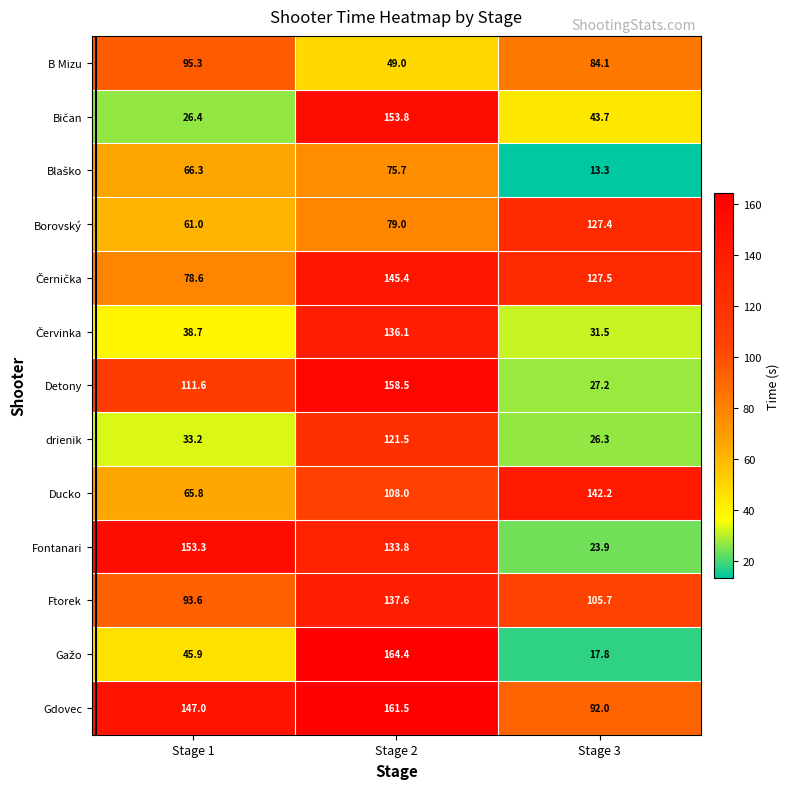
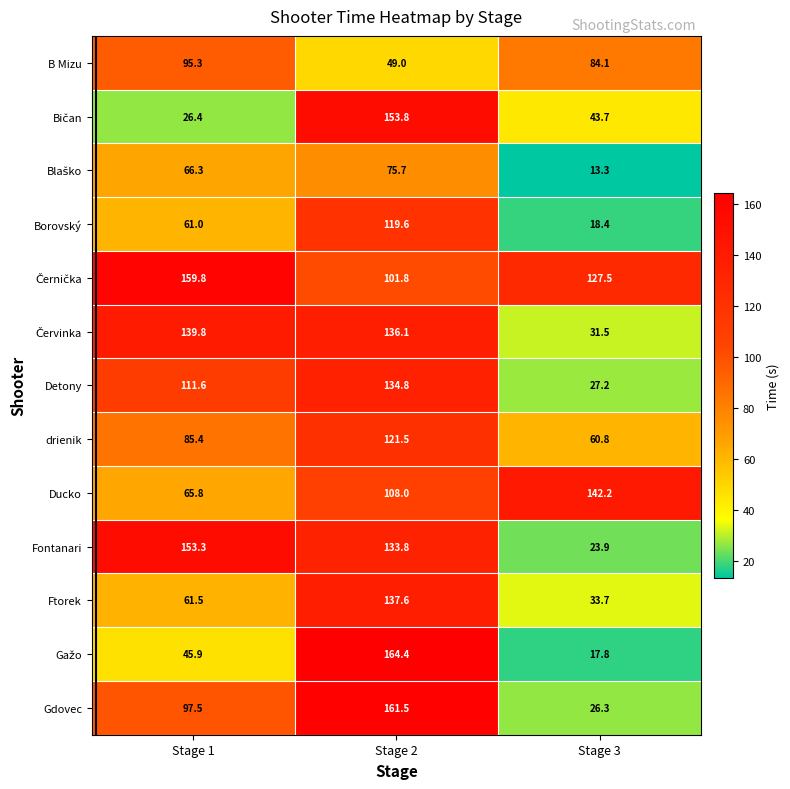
Borovský, Stage 2: 79.0 -> 119.6
Borovský, Stage 3: 127.4 -> 18.4
Černička, Stage 1: 78.6 -> 159.8
Černička, Stage 2: 145.4 -> 101.8
Červinka, Stage 1: 38.7 -> 139.8
Detony, Stage 2: 158.5 -> 134.8
drienik, Stage 1: 33.2 -> 85.4
drienik, Stage 3: 26.3 -> 60.8
Ftorek, Stage 1: 93.6 -> 61.5
Ftorek, Stage 3: 105.7 -> 33.7
Gdovec, Stage 1: 147.0 -> 97.5
Gdovec, Stage 3: 92.0 -> 26.3
